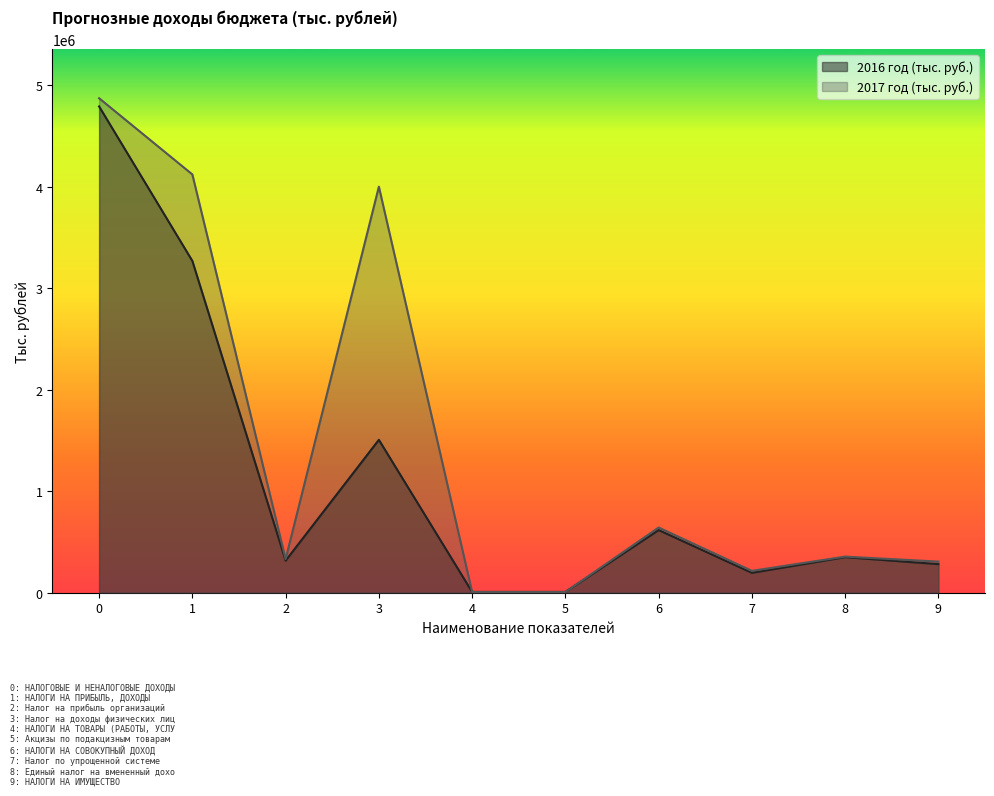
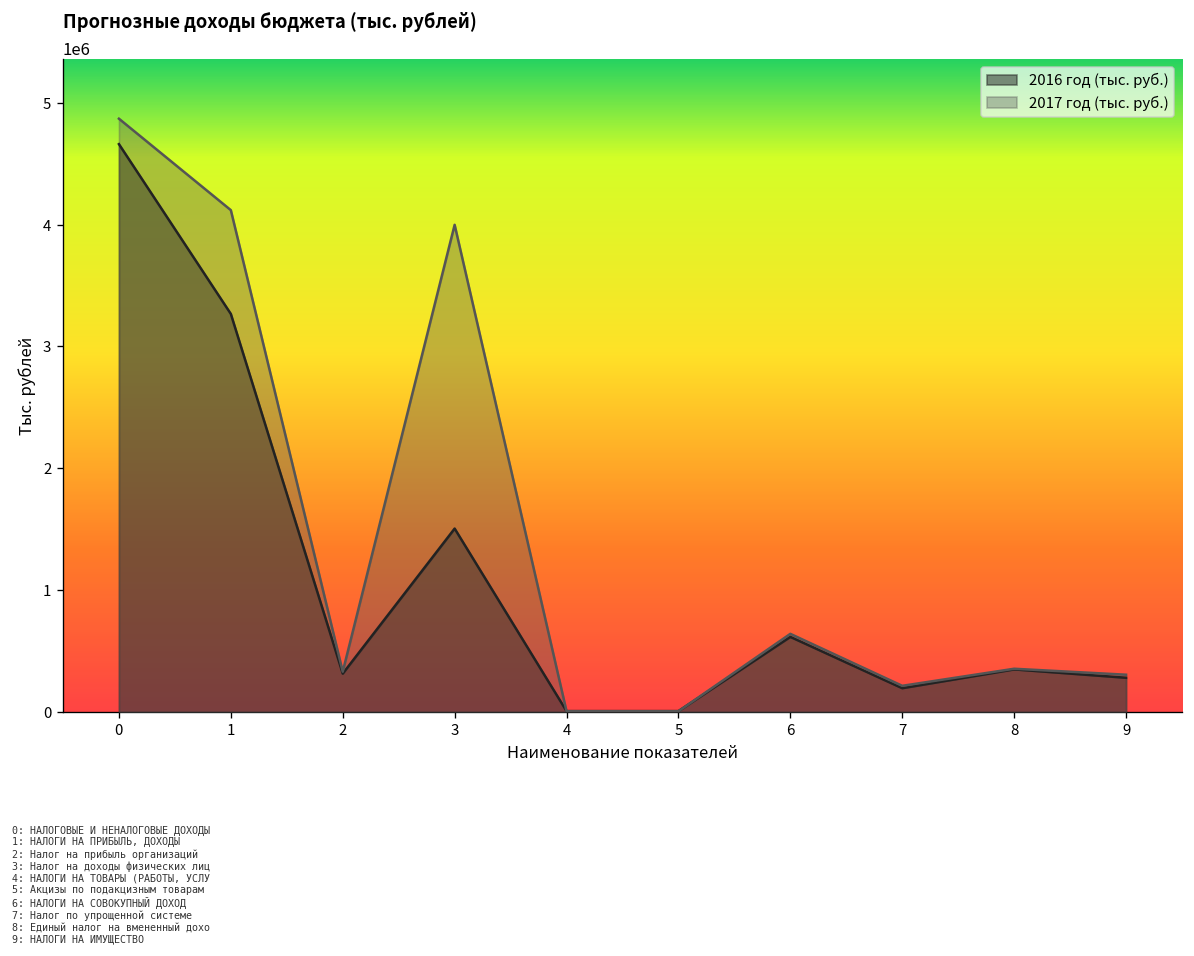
2016 год (тыс. руб.), 0: 4790000 -> 4660000
